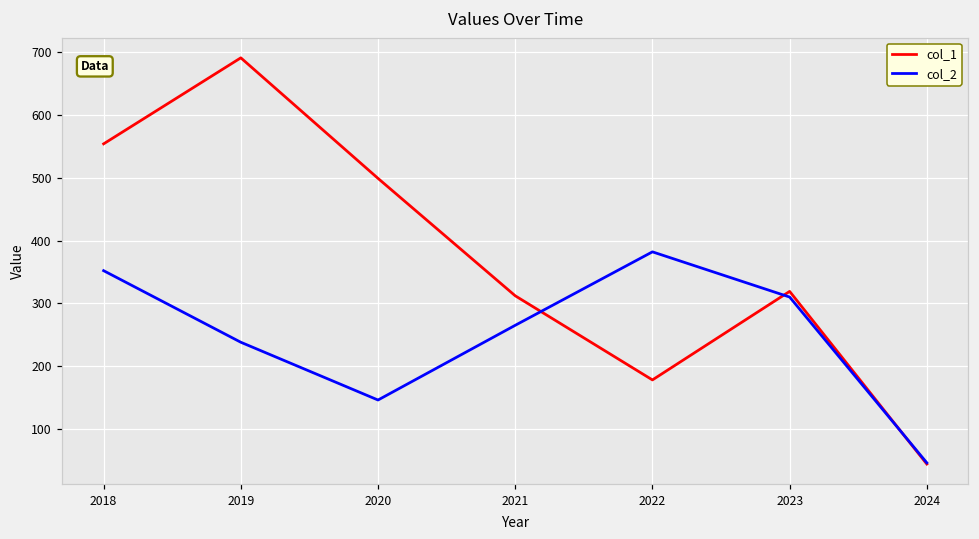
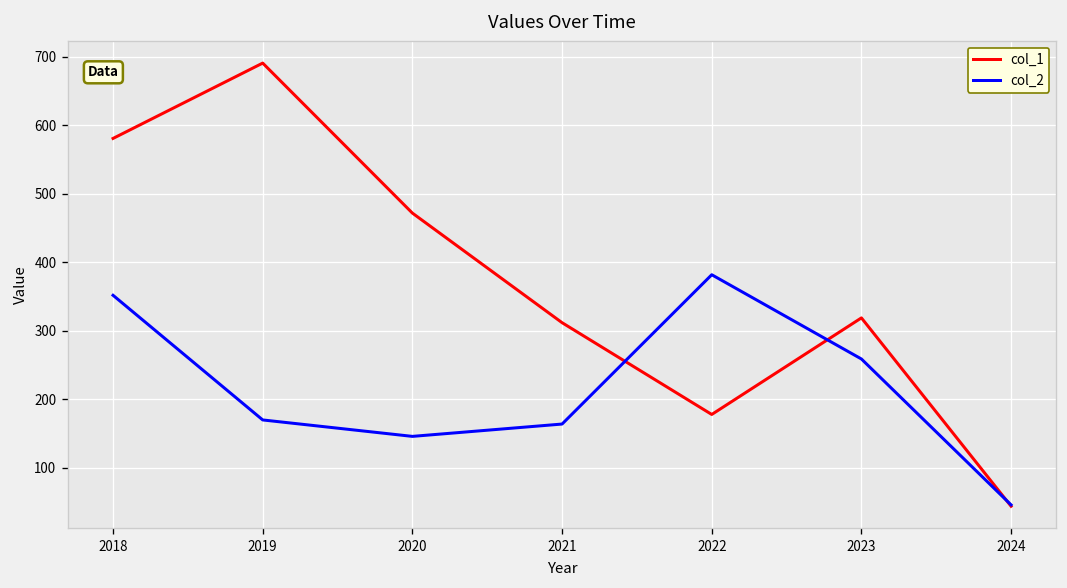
col_1, 2018: 550 -> 580
col_2, 2019: 240 -> 170
col_1, 2020: 500 -> 470
col_2, 2021: 270 -> 160
col_2, 2023: 310 -> 260
